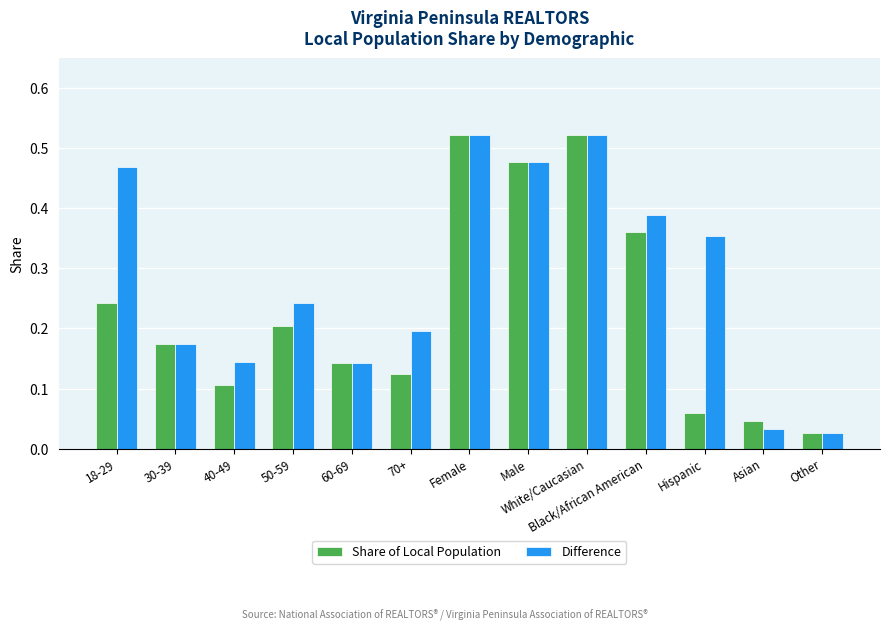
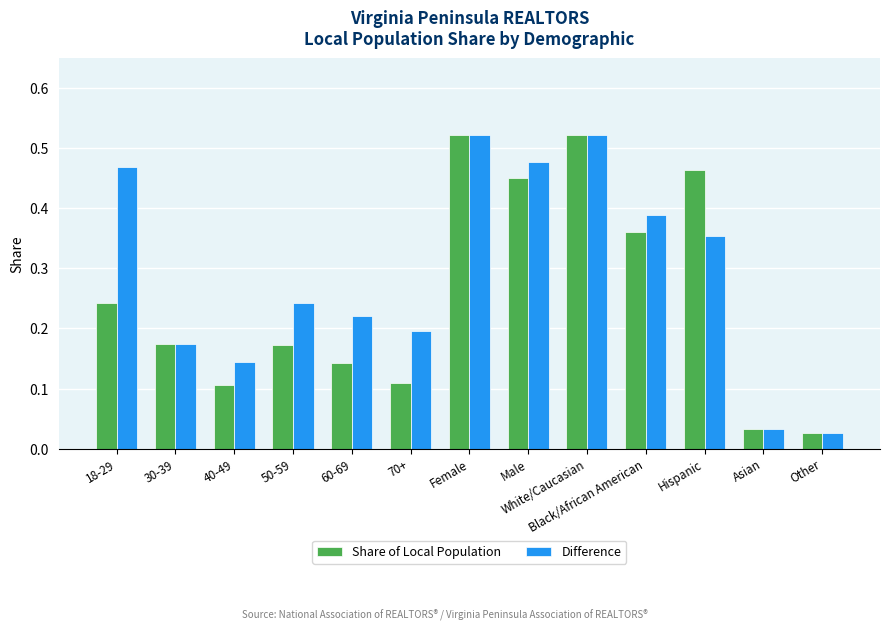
Share of Local Population, 50-59: 0.20 -> 0.17
Difference, 60-69: 0.14 -> 0.22
Share of Local Population, 70+: 0.12 -> 0.11
Share of Local Population, Male: 0.48 -> 0.45
Share of Local Population, Hispanic: 0.06 -> 0.46
Share of Local Population, Asian: 0.05 -> 0.03
